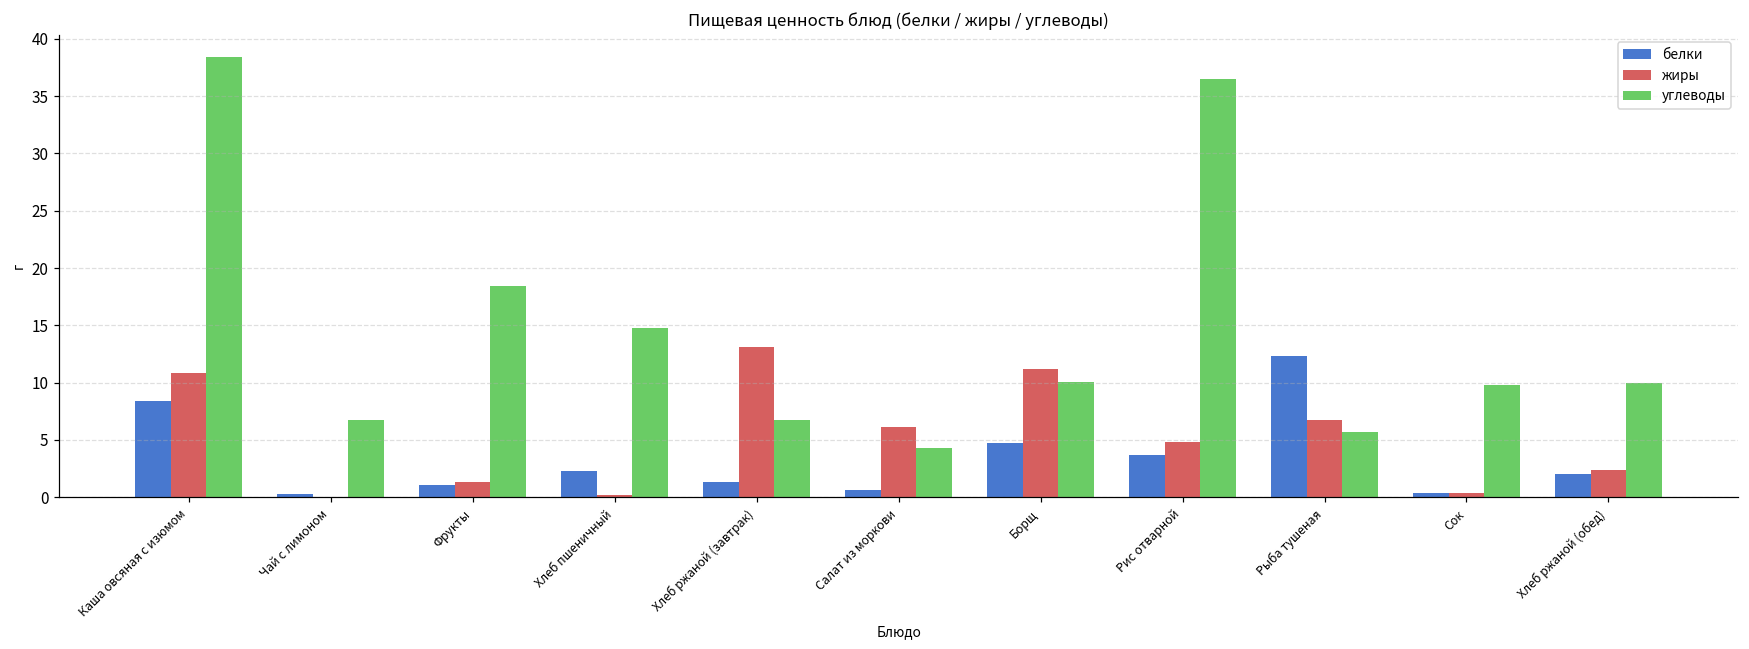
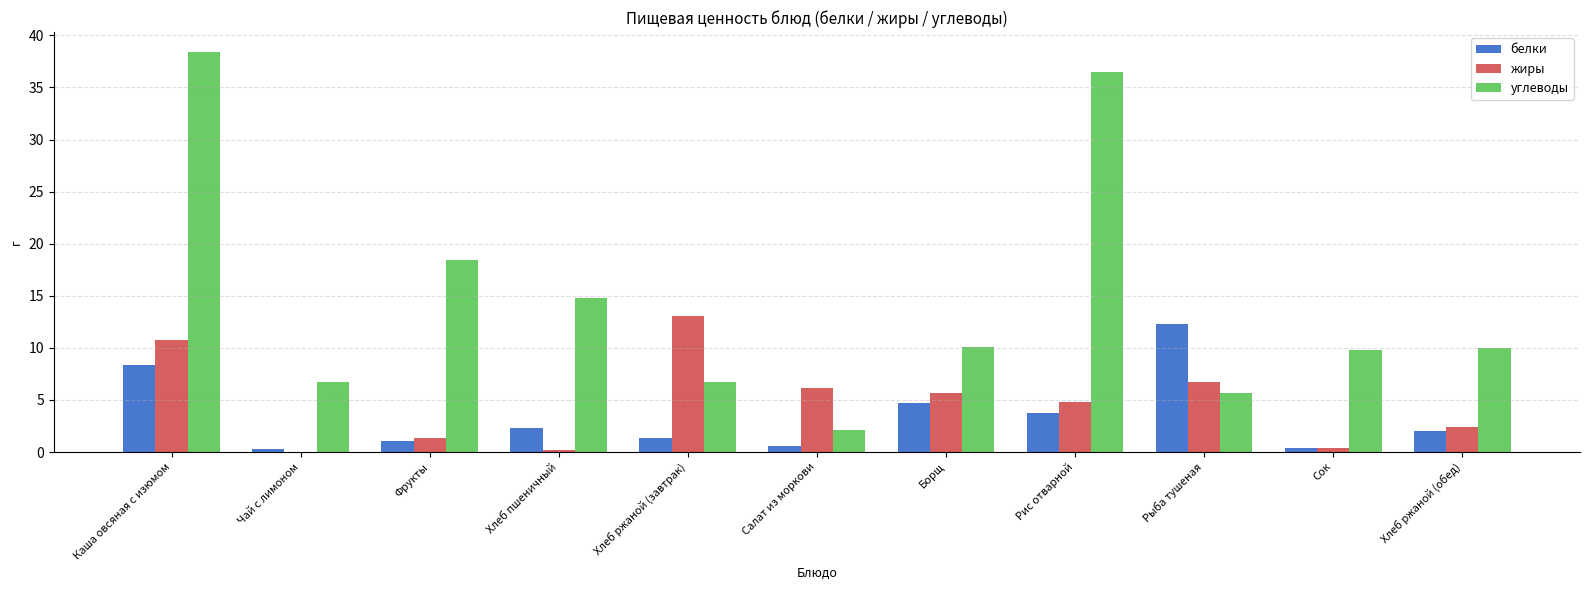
углеводы, Салат из моркови: 4.3 -> 2.1
жиры, Борщ: 11.2 -> 5.7
